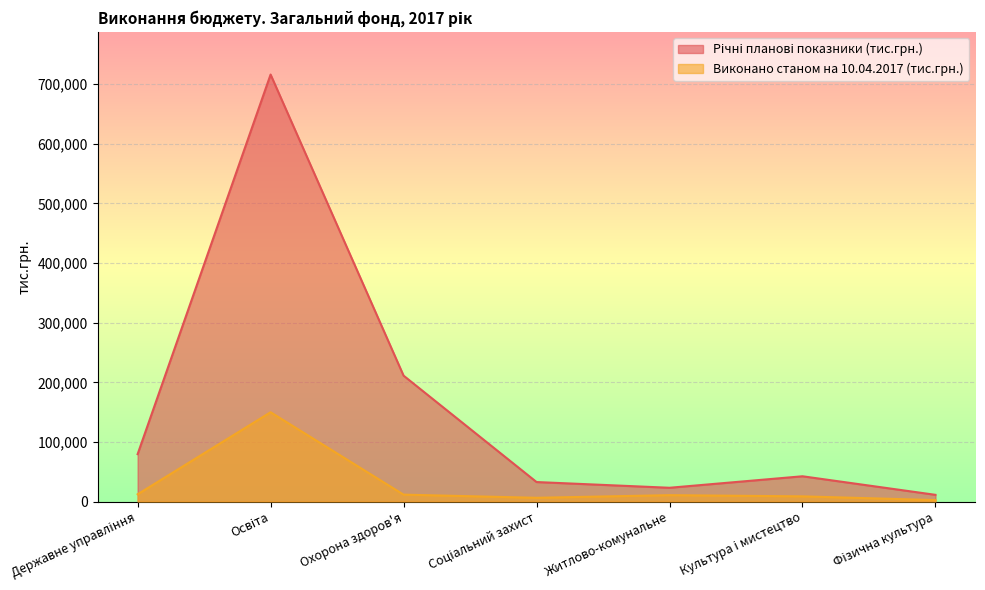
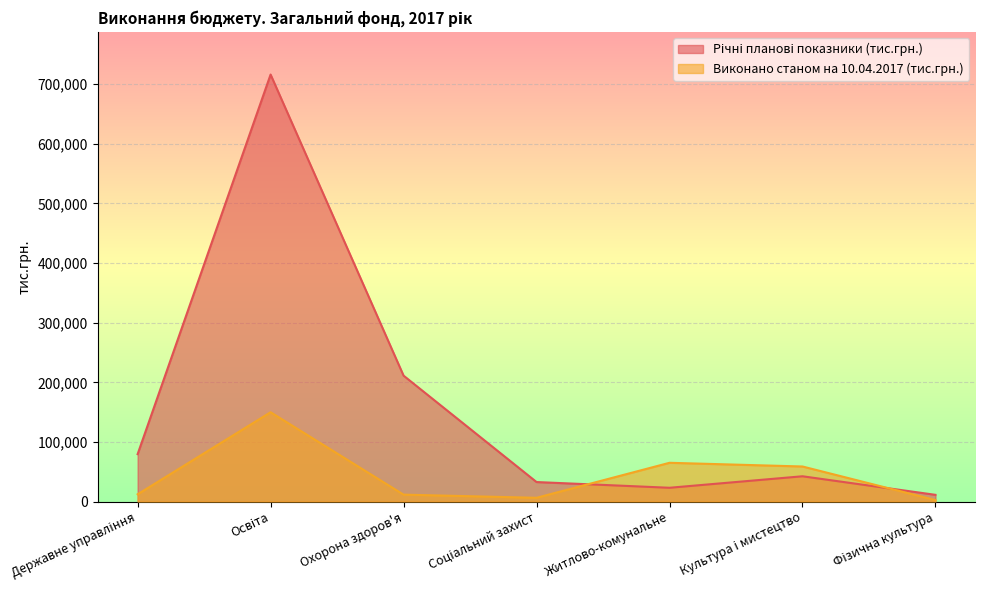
Виконано станом на 10.04.2017 (тис.грн.), Житлово-комунальне: 10,000 -> 70,000
Виконано станом на 10.04.2017 (тис.грн.), Культура і мистецтво: 10,000 -> 60,000
